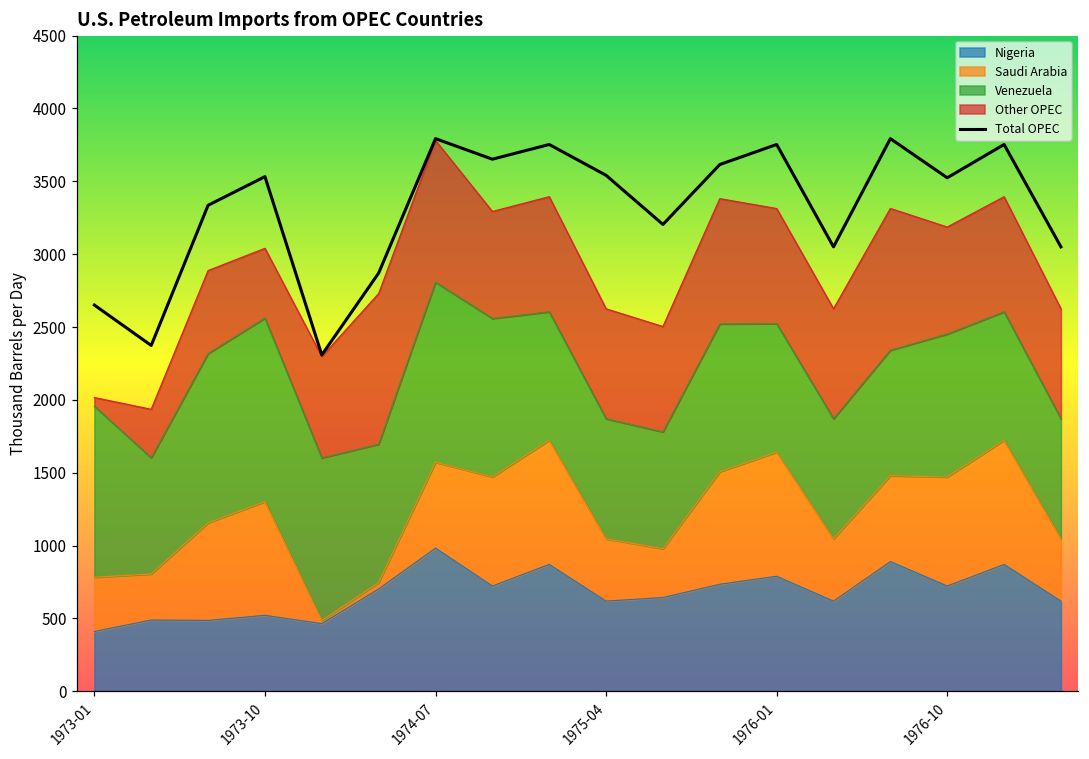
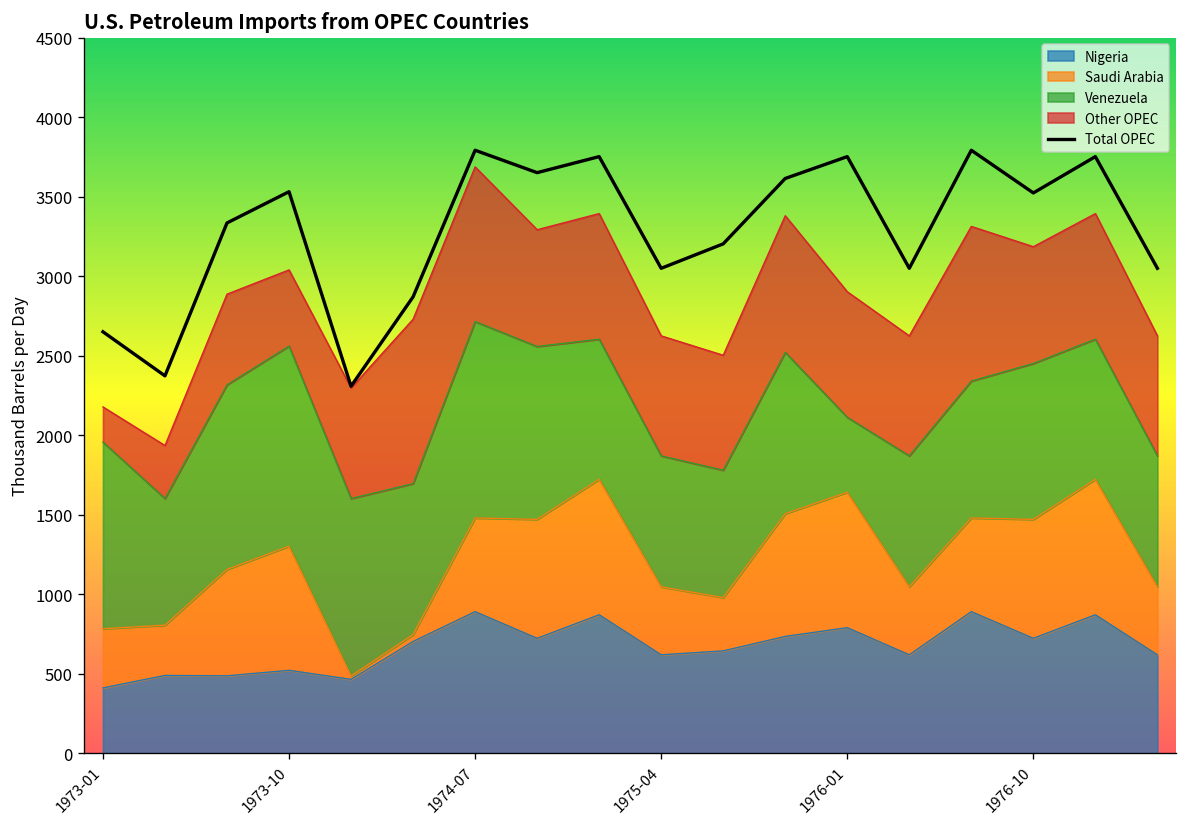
Other OPEC, 1973-01: 60 -> 220
Nigeria, 1974-07: 980 -> 890
Total OPEC, 1975-04: 3540 -> 3050
Venezuela, 1976-01: 880 -> 470
